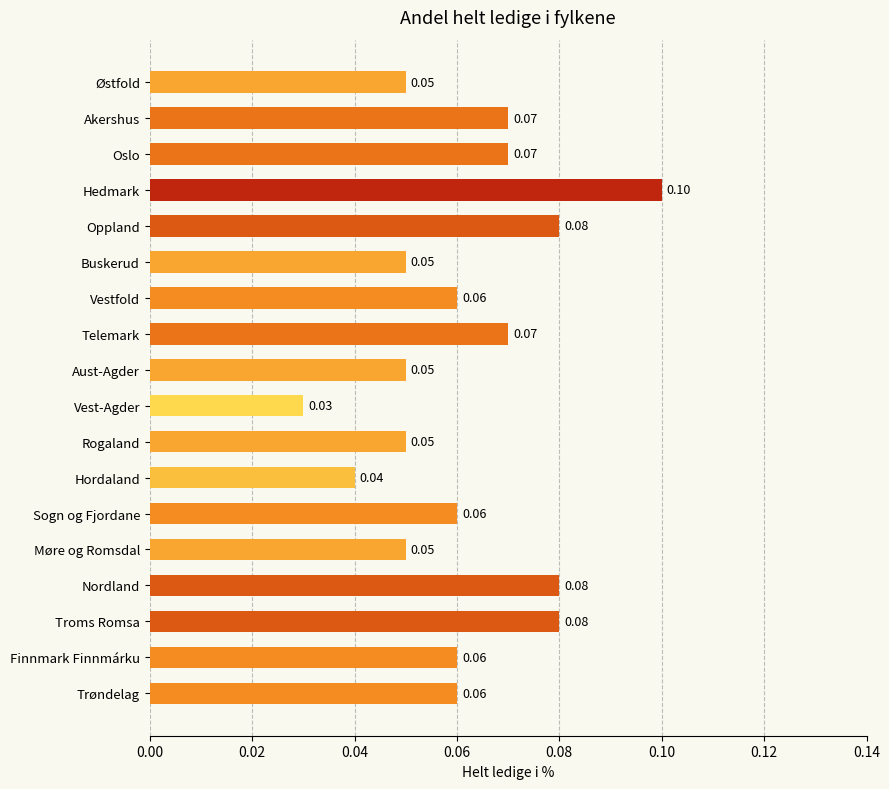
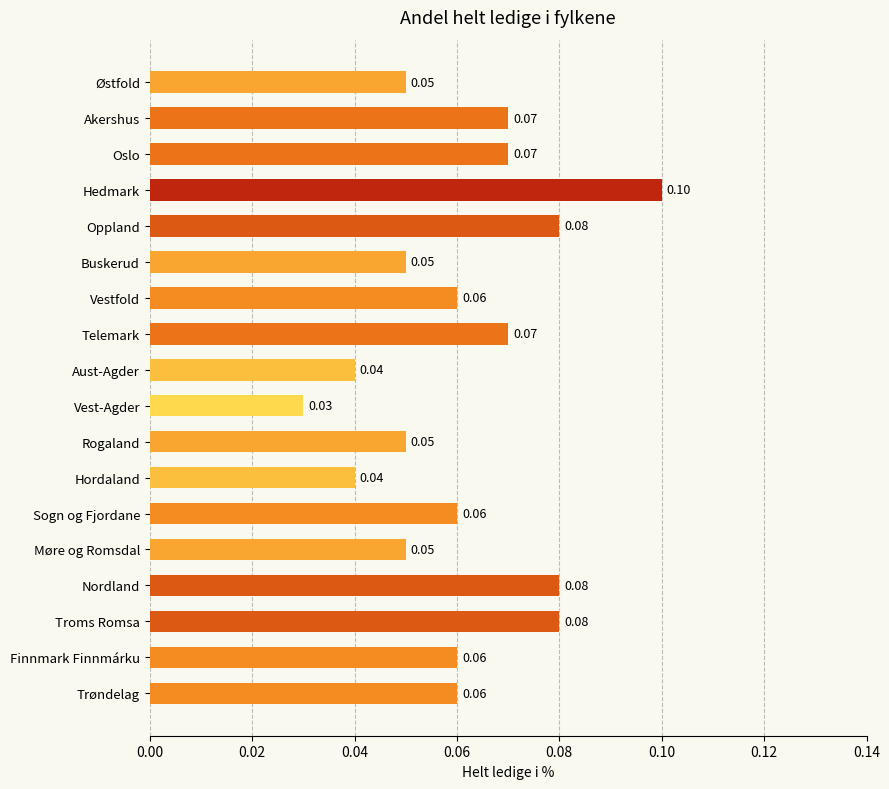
Aust-Agder: 0.05 -> 0.04
